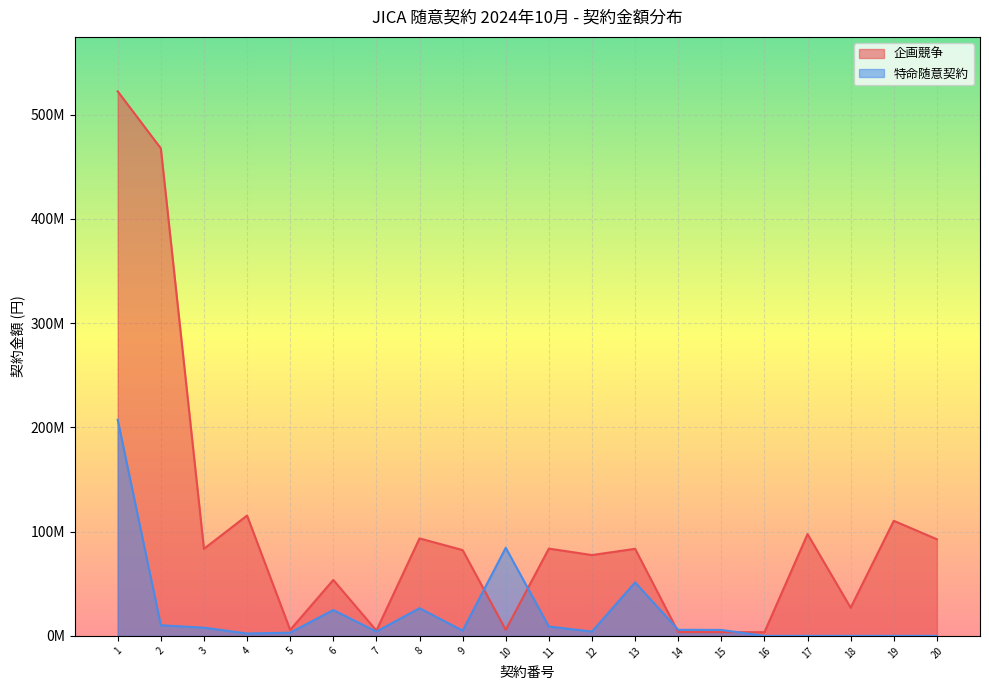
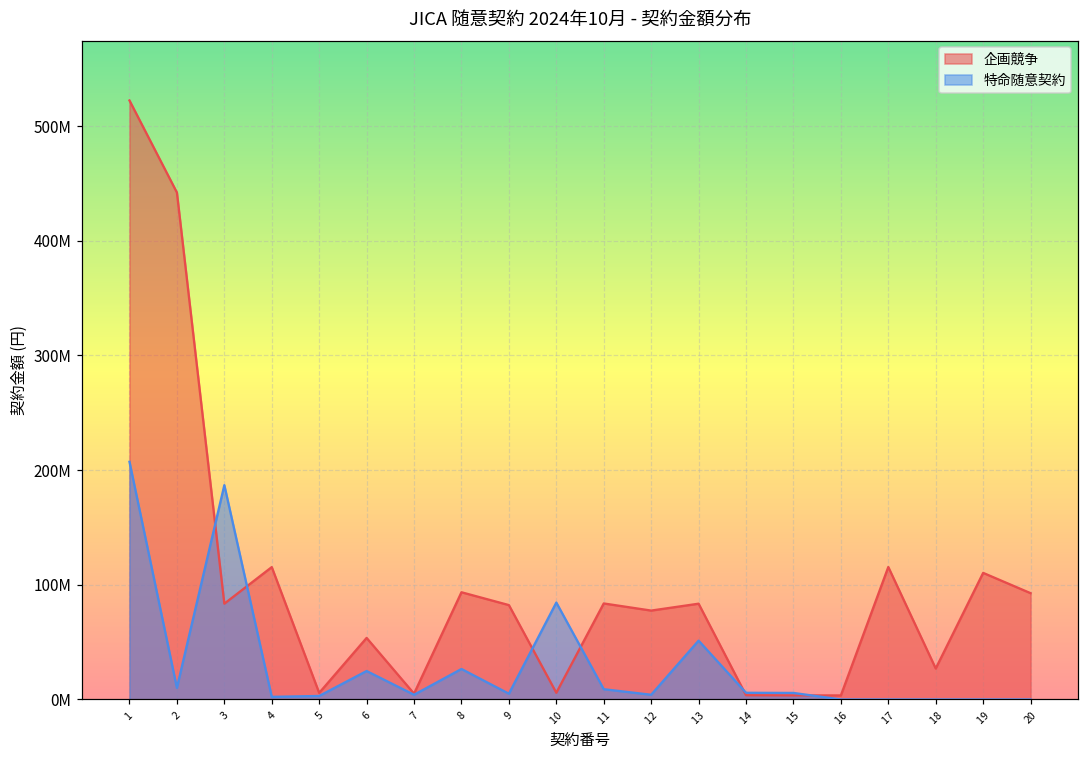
企画競争, 2: 468000000 -> 442000000
特命随意契約, 3: 8000000 -> 187000000
企画競争, 17: 98000000 -> 116000000
